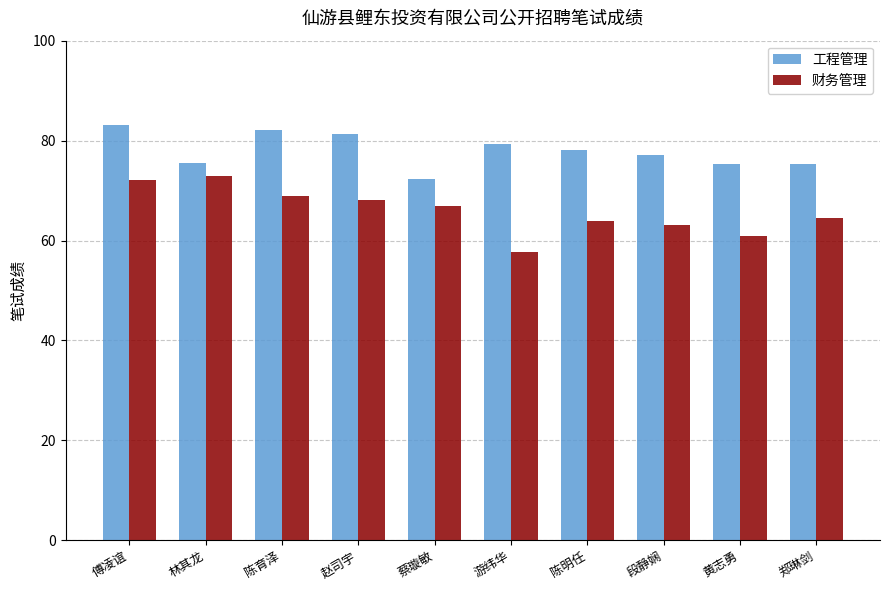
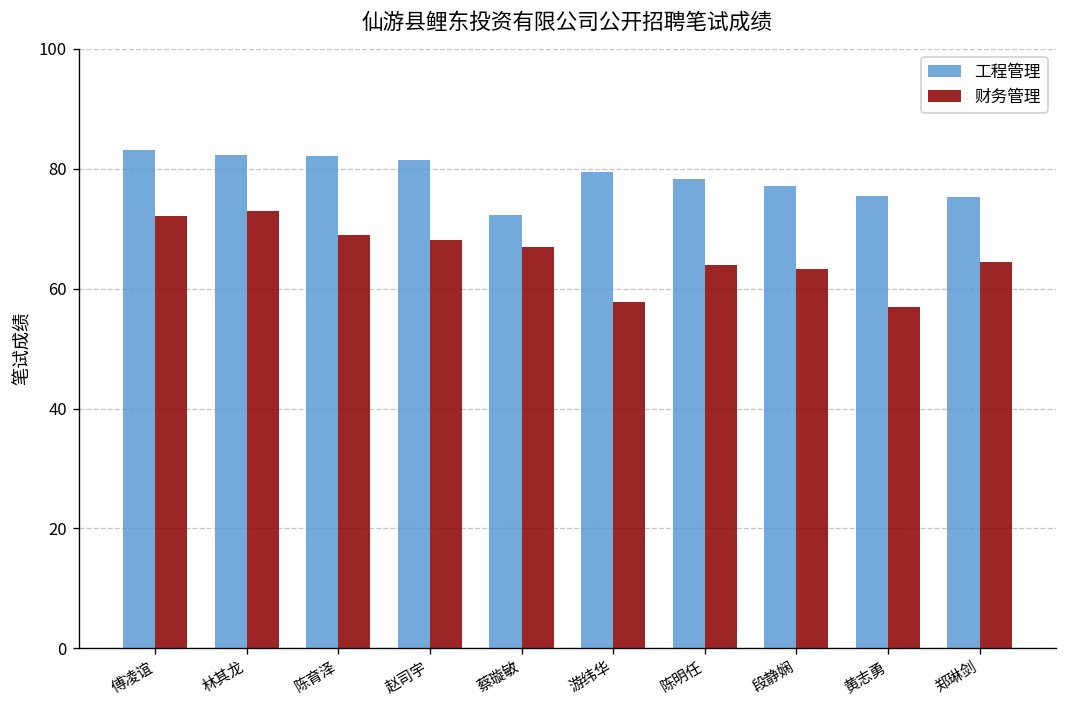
工程管理, 林其龙: 76 -> 82
财务管理, 黄志勇: 61 -> 57
